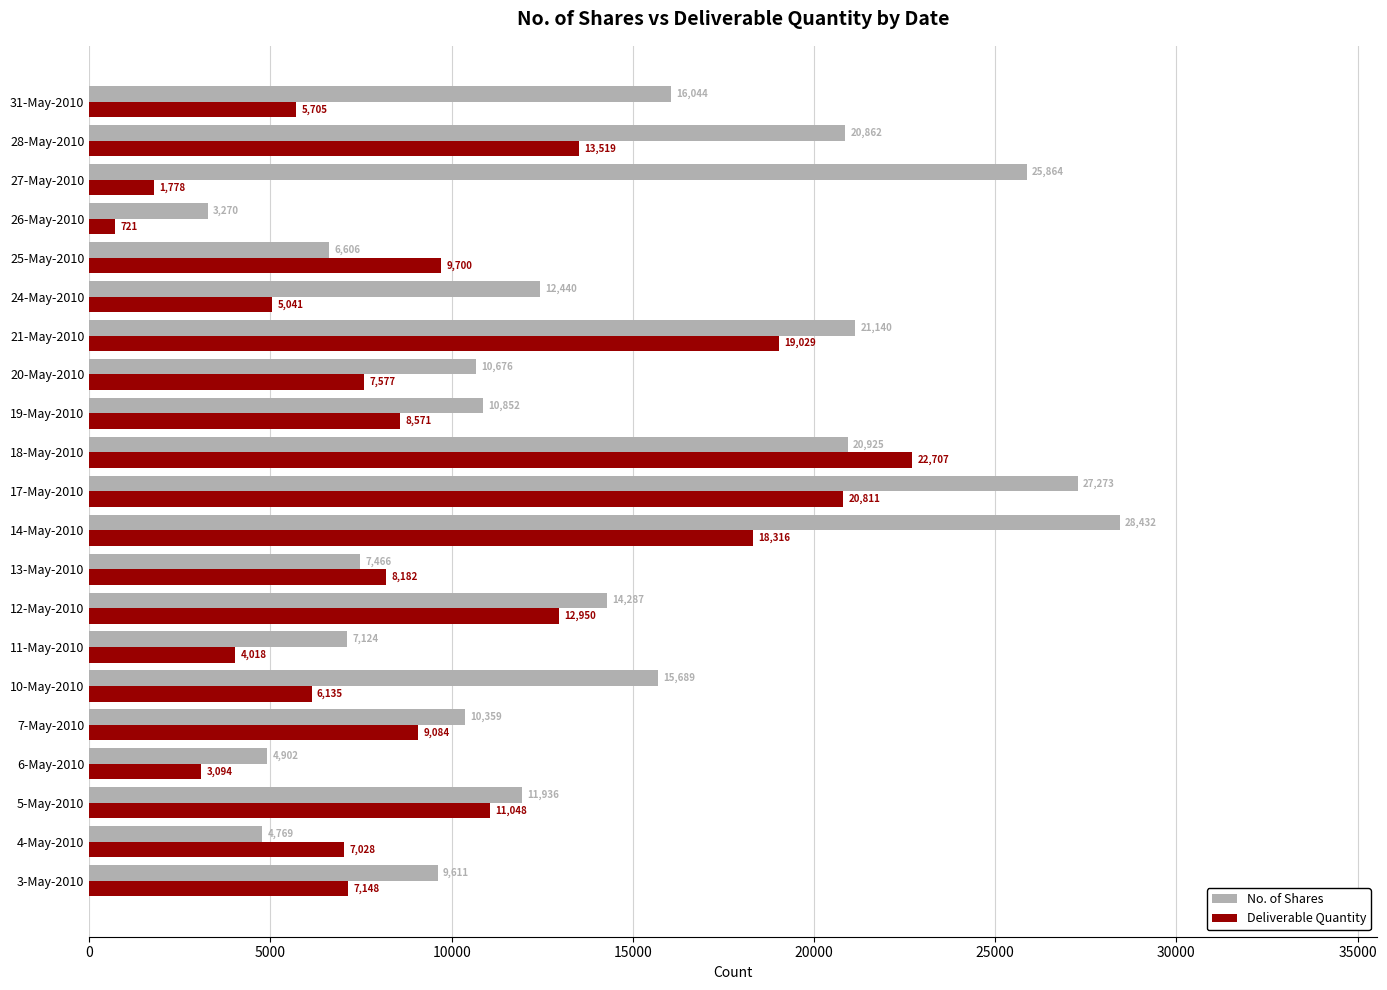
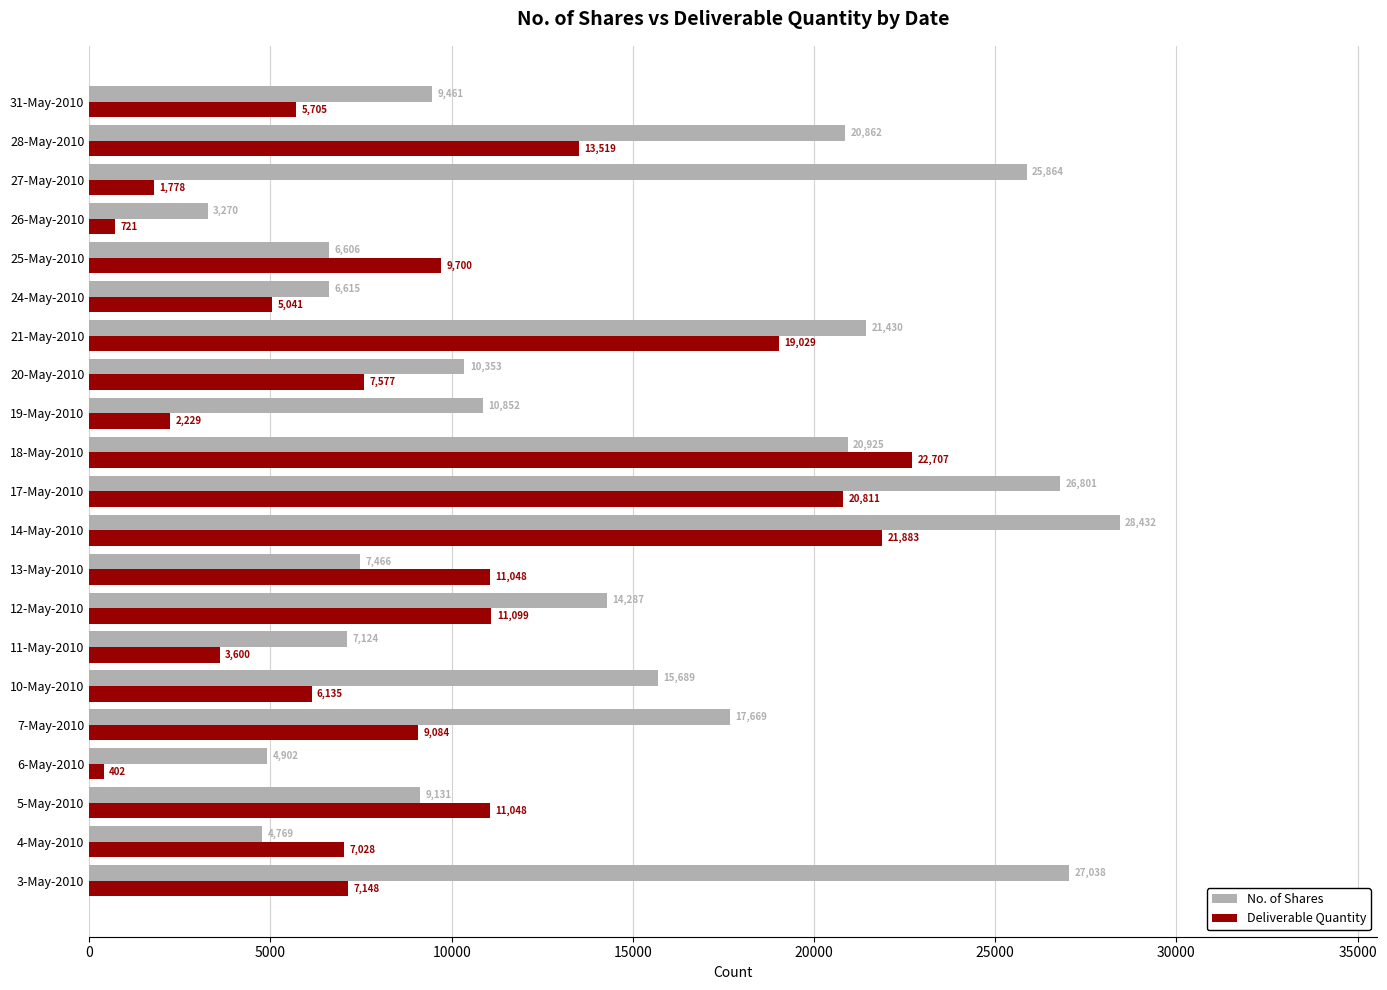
No. of Shares, 31-May-2010: 16,044 -> 9,461
No. of Shares, 24-May-2010: 12,440 -> 6,615
No. of Shares, 21-May-2010: 21,140 -> 21,430
No. of Shares, 20-May-2010: 10,676 -> 10,353
Deliverable Quantity, 19-May-2010: 8,571 -> 2,229
No. of Shares, 17-May-2010: 27,273 -> 26,801
Deliverable Quantity, 14-May-2010: 18,316 -> 21,883
Deliverable Quantity, 13-May-2010: 8,182 -> 11,048
Deliverable Quantity, 12-May-2010: 12,950 -> 11,099
Deliverable Quantity, 11-May-2010: 4,018 -> 3,600
No. of Shares, 7-May-2010: 10,359 -> 17,669
Deliverable Quantity, 6-May-2010: 3,094 -> 402
No. of Shares, 5-May-2010: 11,936 -> 9,131
No. of Shares, 3-May-2010: 9,611 -> 27,038
